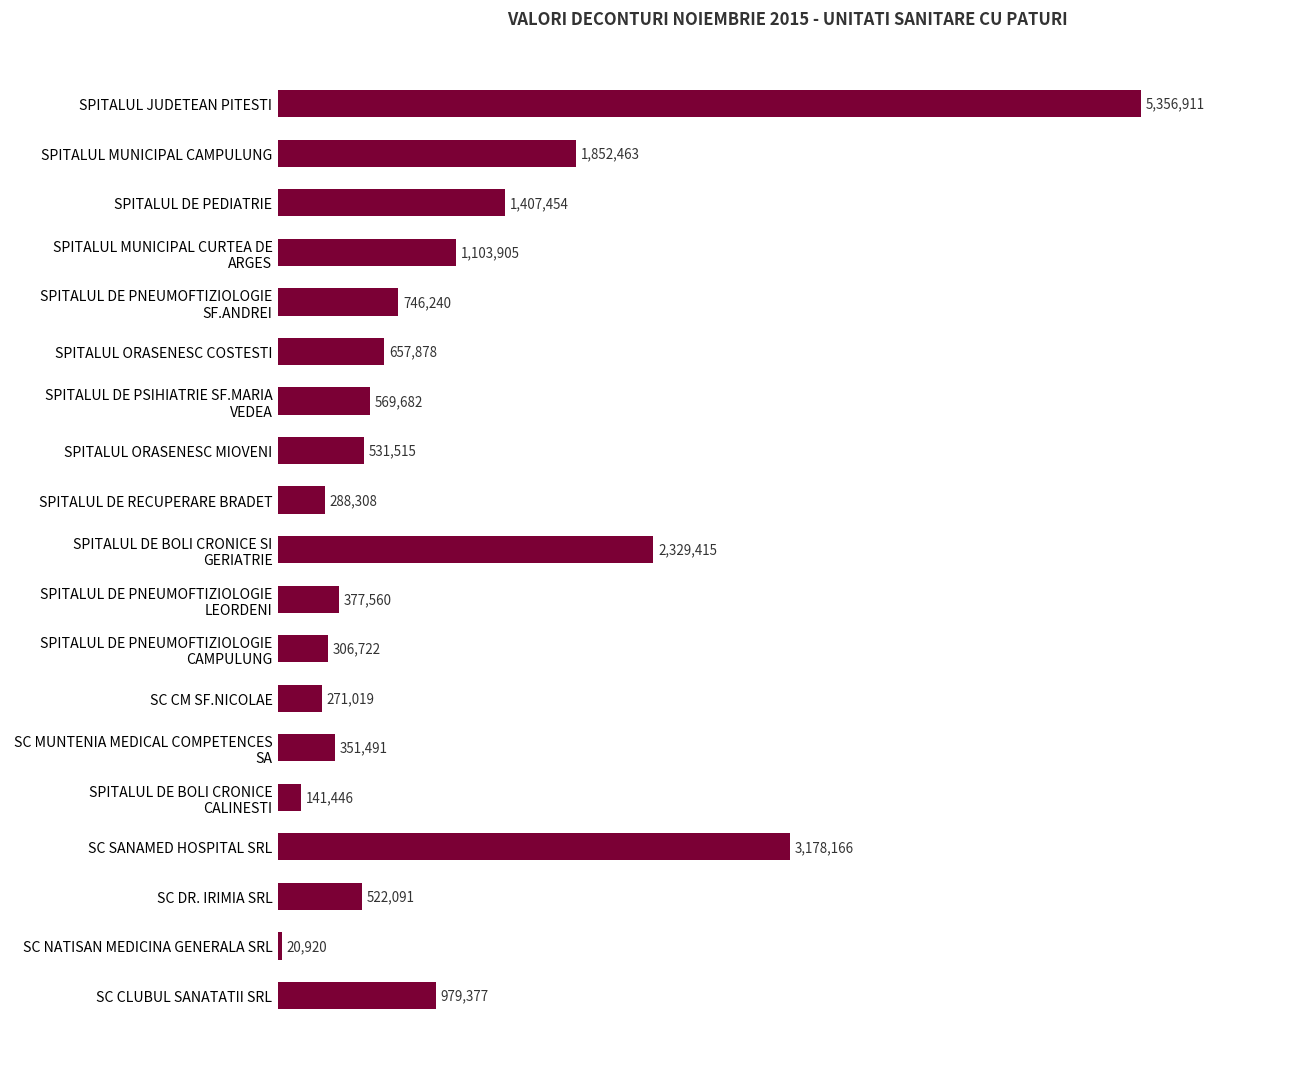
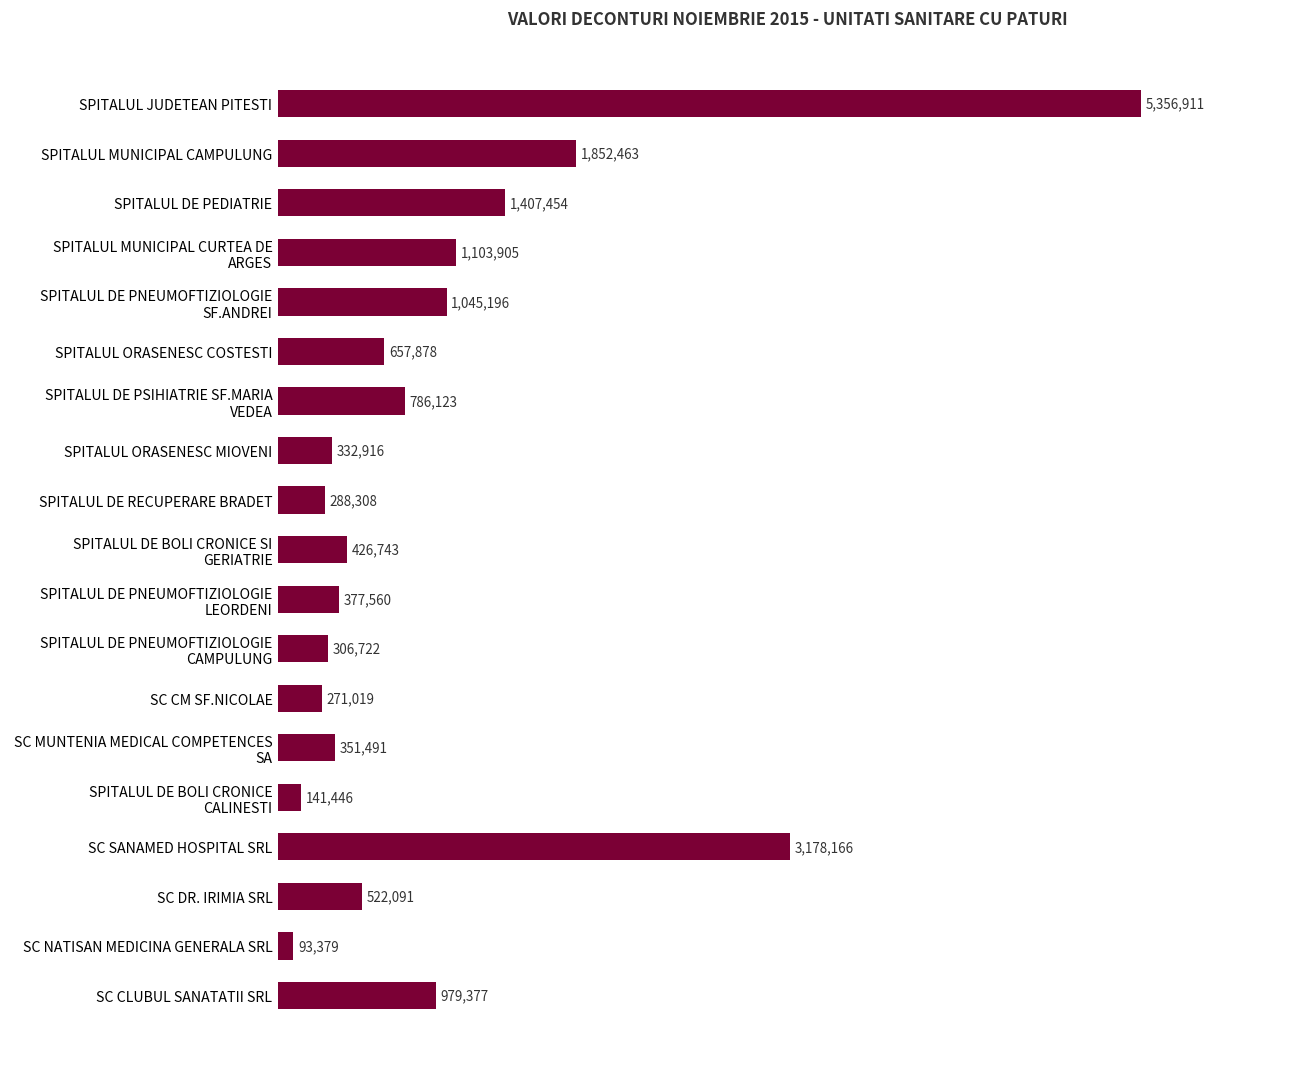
SPITALUL DE PNEUMOFTIZIOLOGIE SF.ANDREI: 746,240 -> 1,045,196
SPITALUL DE PSIHIATRIE SF.MARIA VEDEA: 569,682 -> 786,123
SPITALUL ORASENESC MIOVENI: 531,515 -> 332,916
SPITALUL DE BOLI CRONICE SI GERIATRIE: 2,329,415 -> 426,743
SC NATISAN MEDICINA GENERALA SRL: 20,920 -> 93,379
